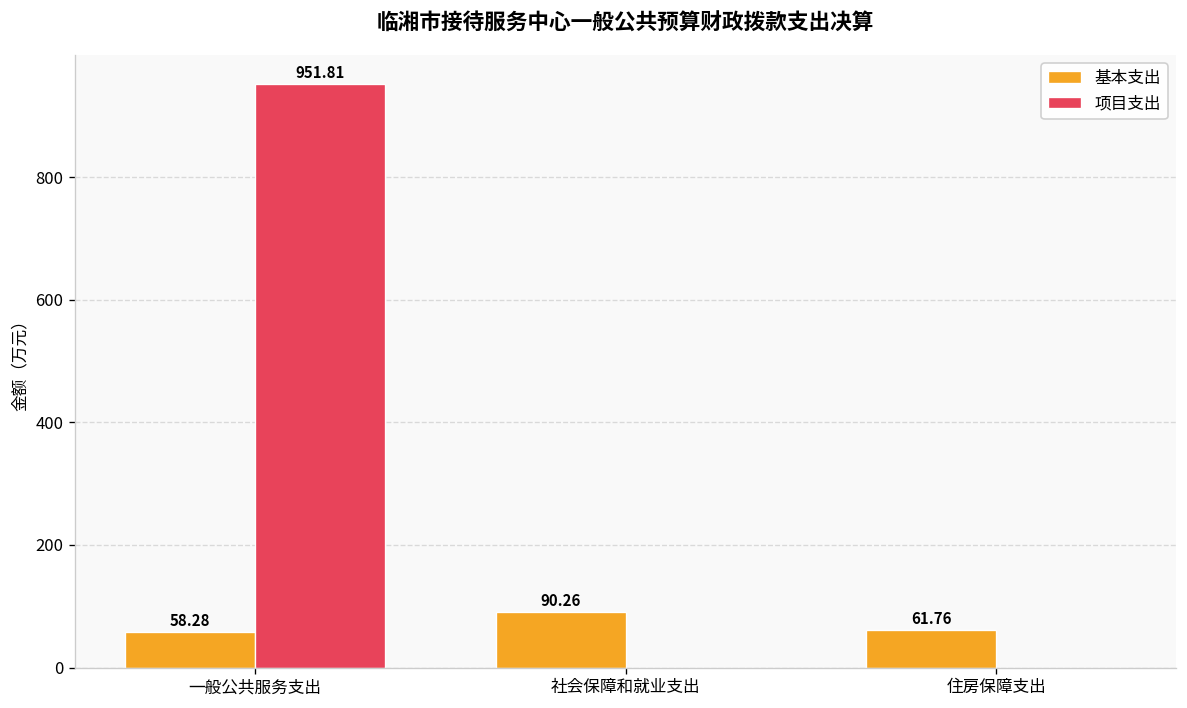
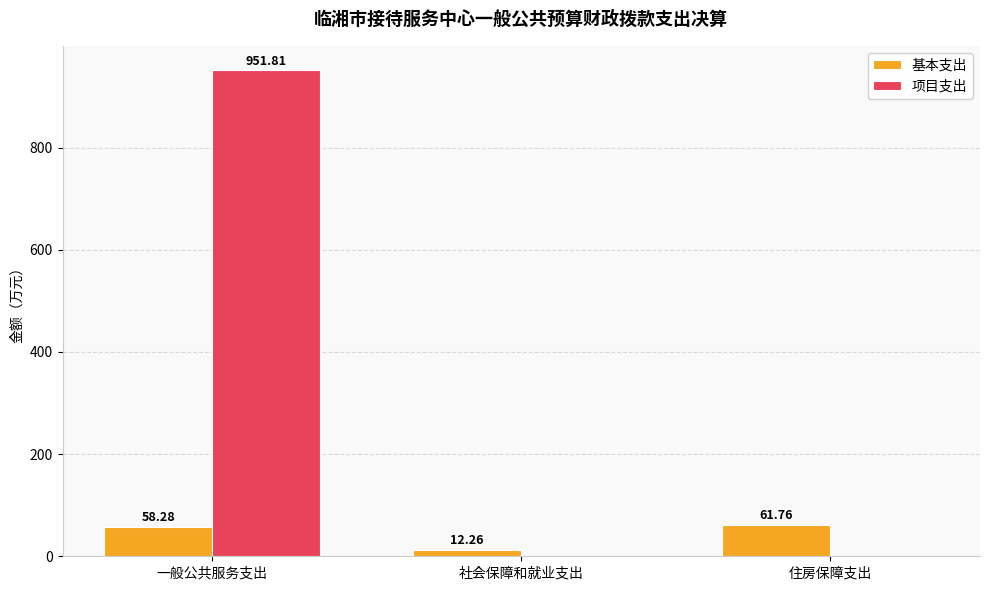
基本支出, 社会保障和就业支出: 90.26 -> 12.26
